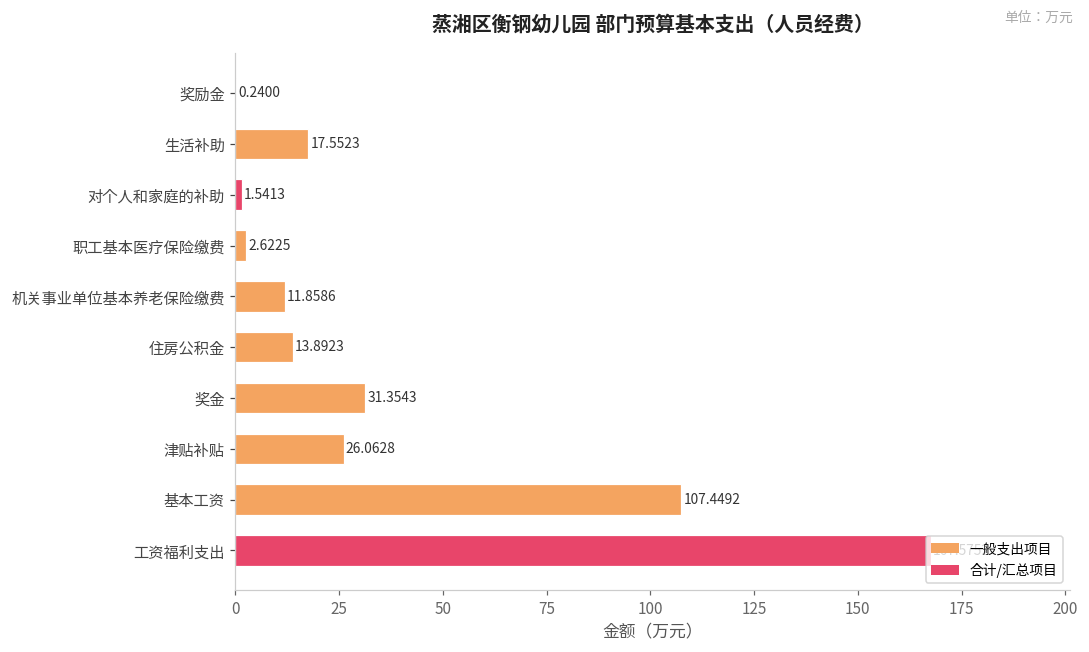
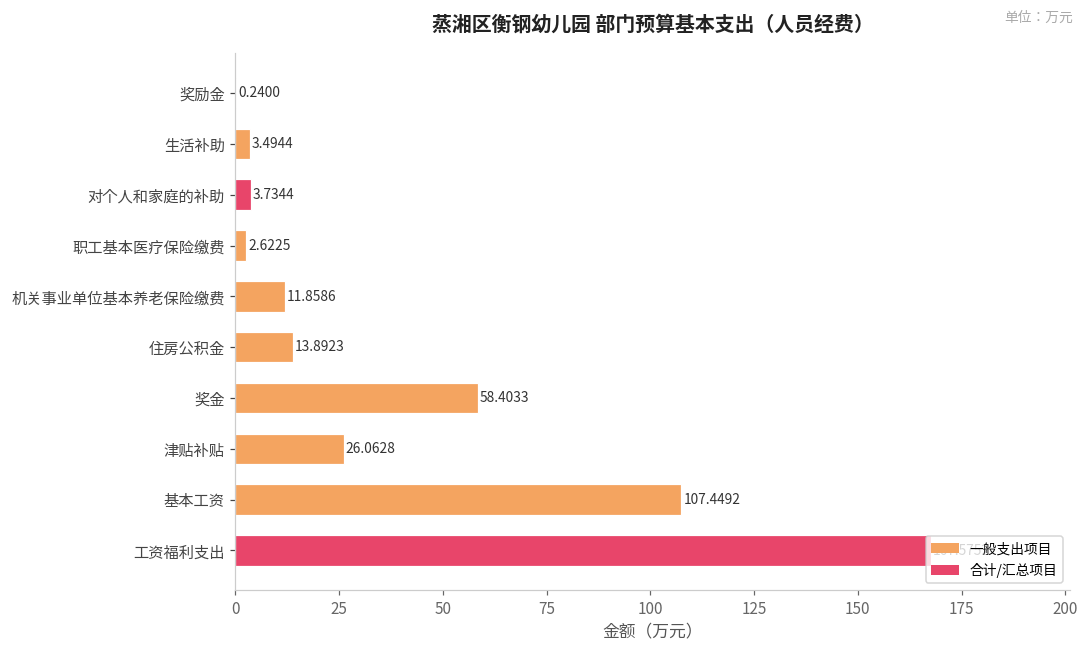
生活补助: 17.5523 -> 3.4944
对个人和家庭的补助: 1.5413 -> 3.7344
奖金: 31.3543 -> 58.4033
